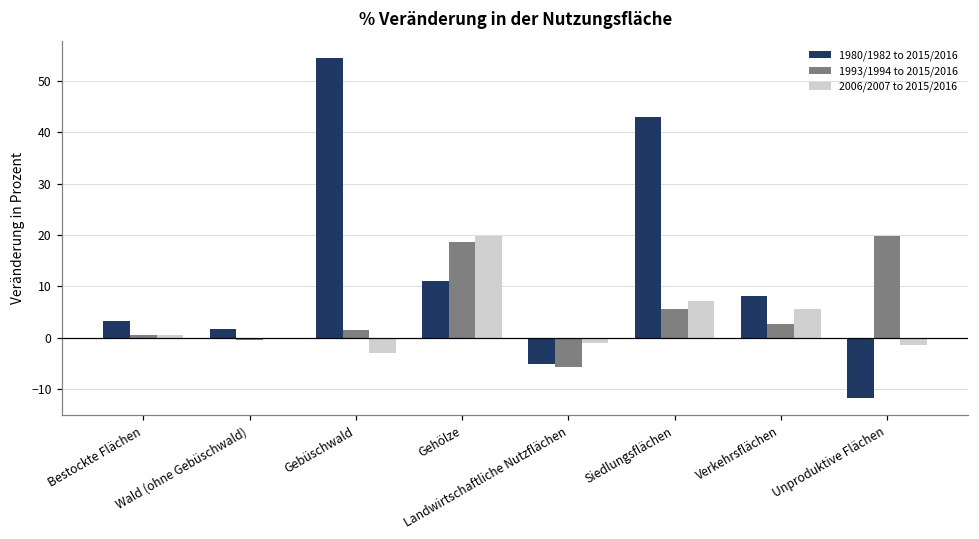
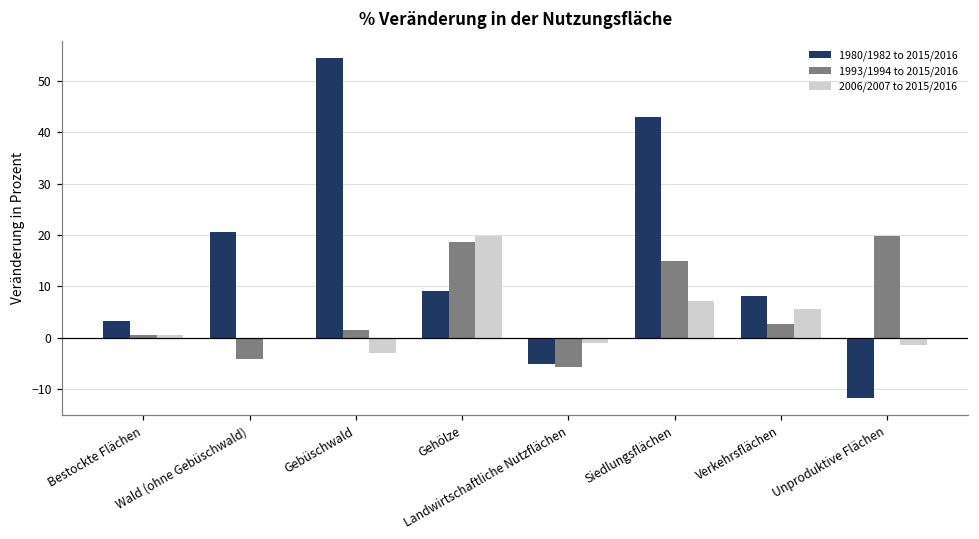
1980/1982 to 2015/2016, Wald (ohne Gebüschwald): 2 -> 21
1993/1994 to 2015/2016, Wald (ohne Gebüschwald): -1 -> -4
1980/1982 to 2015/2016, Gehölze: 11 -> 9
1993/1994 to 2015/2016, Siedlungsflächen: 6 -> 15
